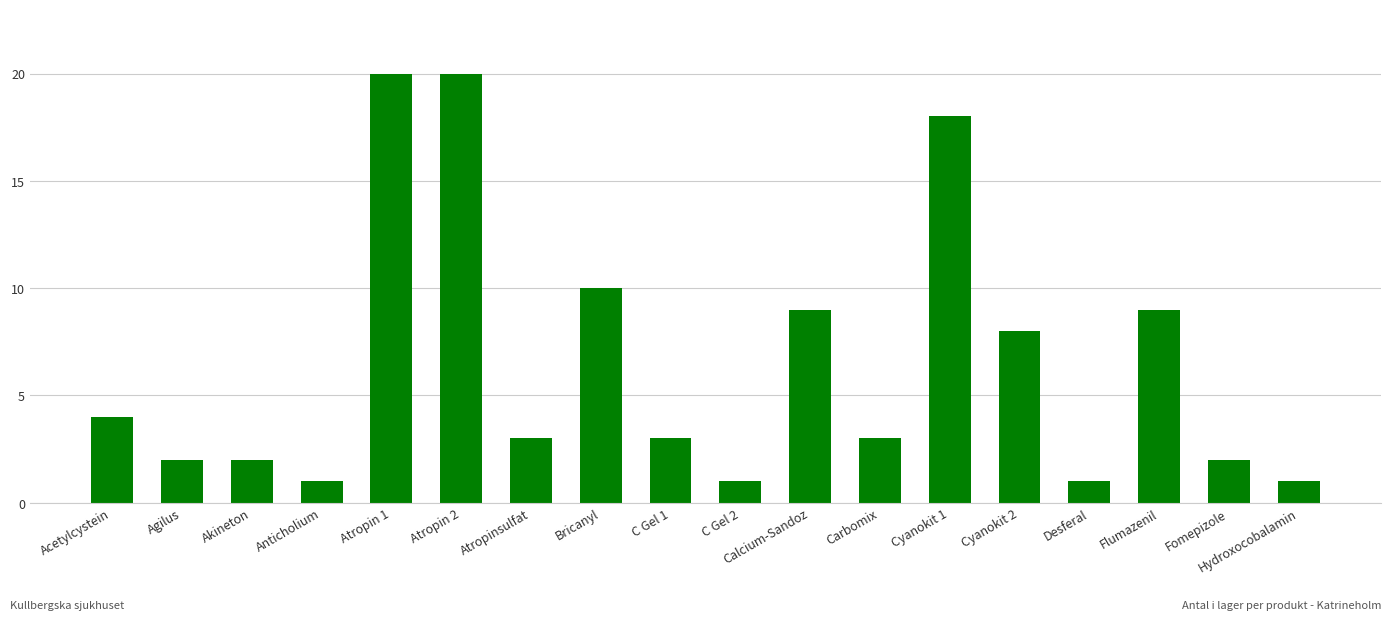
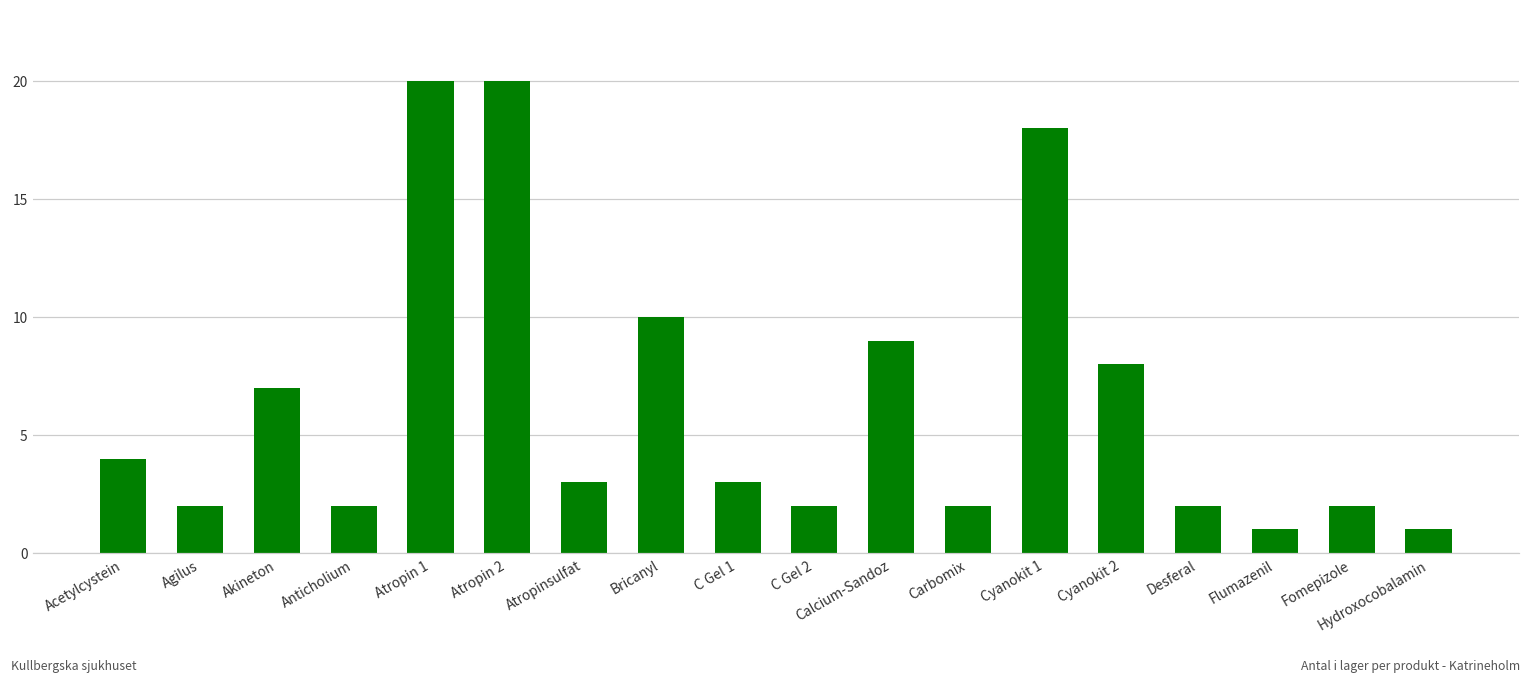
Akineton: 2 -> 7
Anticholium: 1 -> 2
C Gel 2: 1 -> 2
Carbomix: 3 -> 2
Desferal: 1 -> 2
Flumazenil: 9 -> 1
